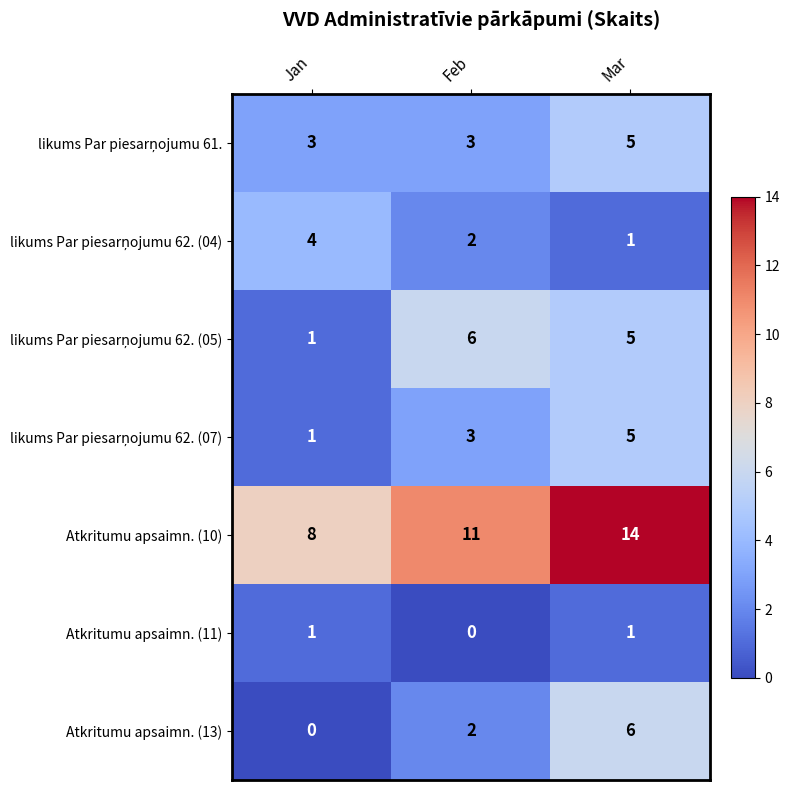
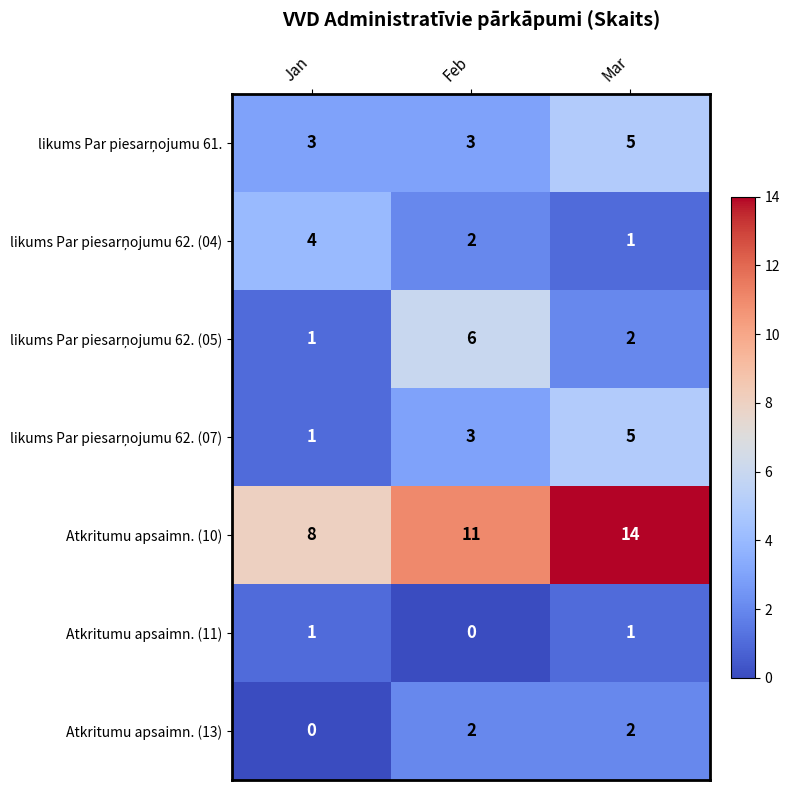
likums Par piesarņojumu 62. (05), Mar: 5 -> 2
Atkritumu apsaimn. (13), Mar: 6 -> 2
